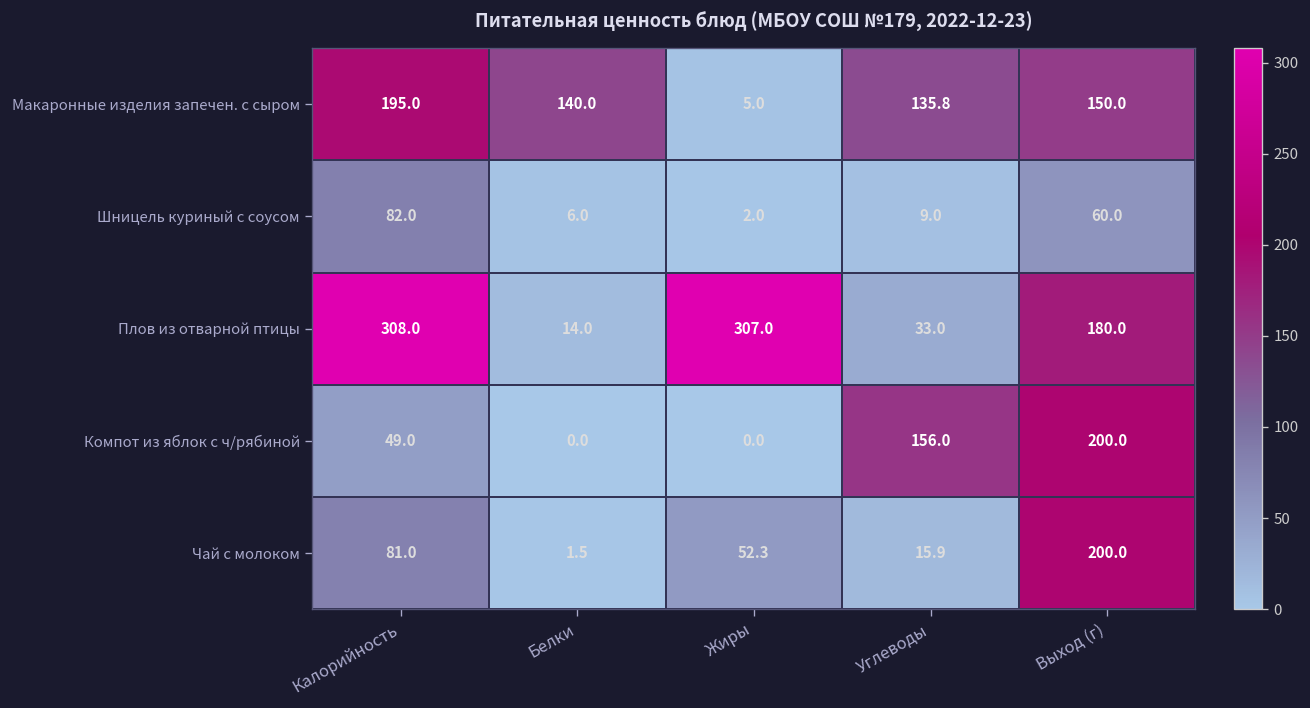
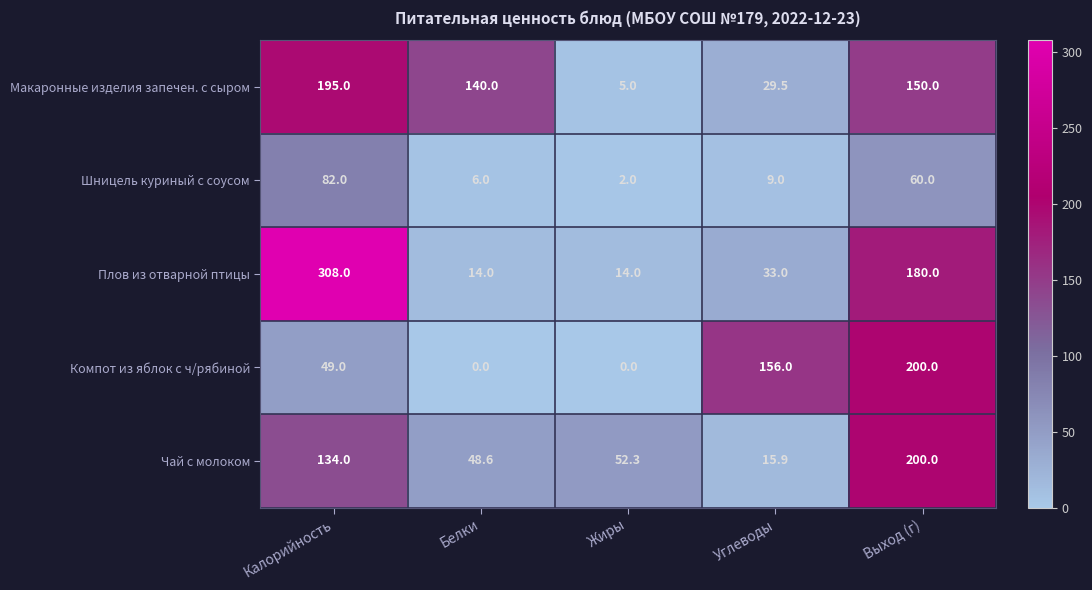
Макаронные изделия запечен. с сыром, Углеводы: 135.8 -> 29.5
Плов из отварной птицы, Жиры: 307.0 -> 14.0
Чай с молоком, Калорийность: 81.0 -> 134.0
Чай с молоком, Белки: 1.5 -> 48.6
